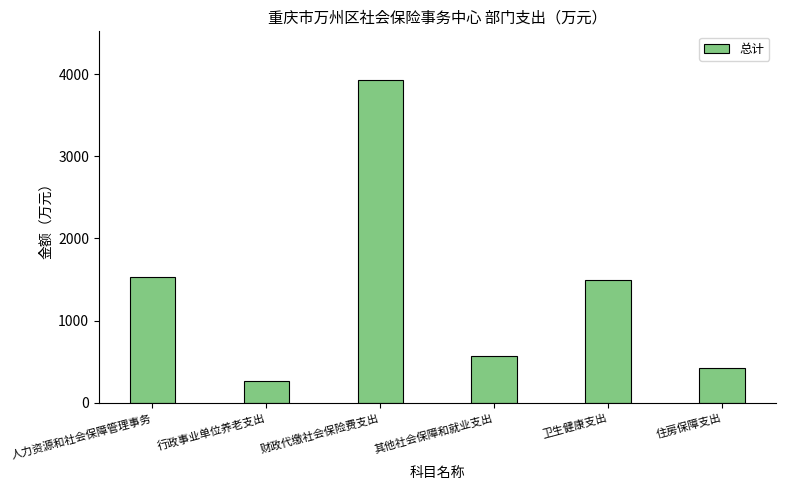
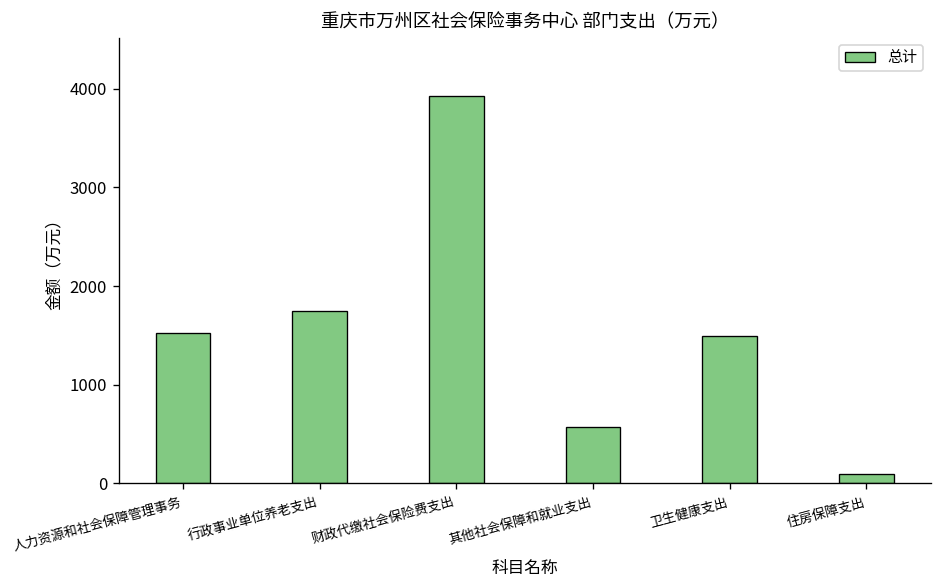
行政事业单位养老支出: 300 -> 1700
住房保障支出: 400 -> 100
